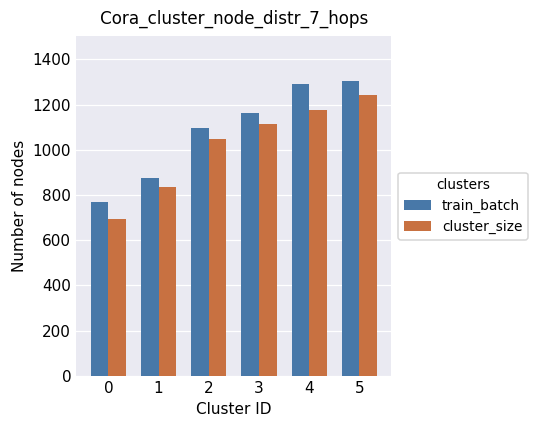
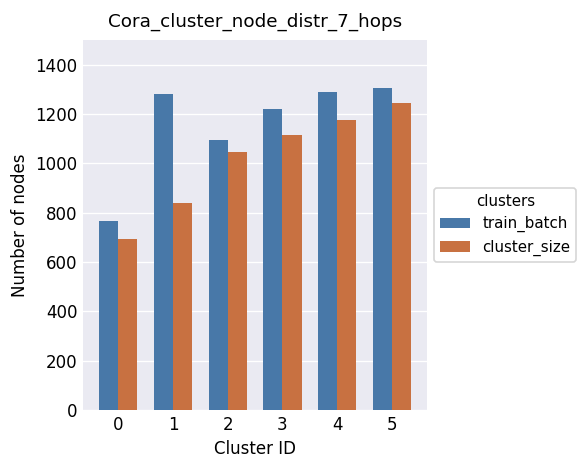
train_batch, 1: 880 -> 1280
train_batch, 3: 1160 -> 1220
